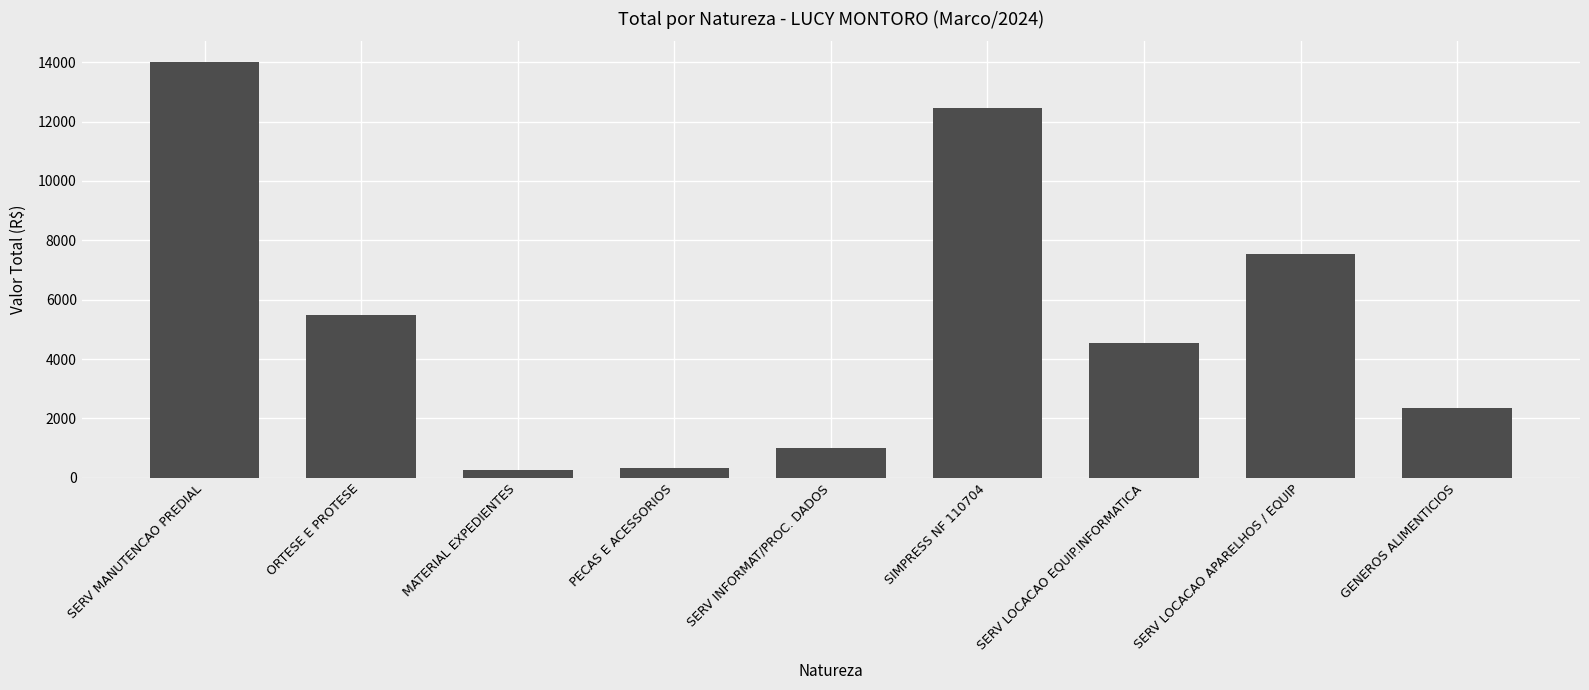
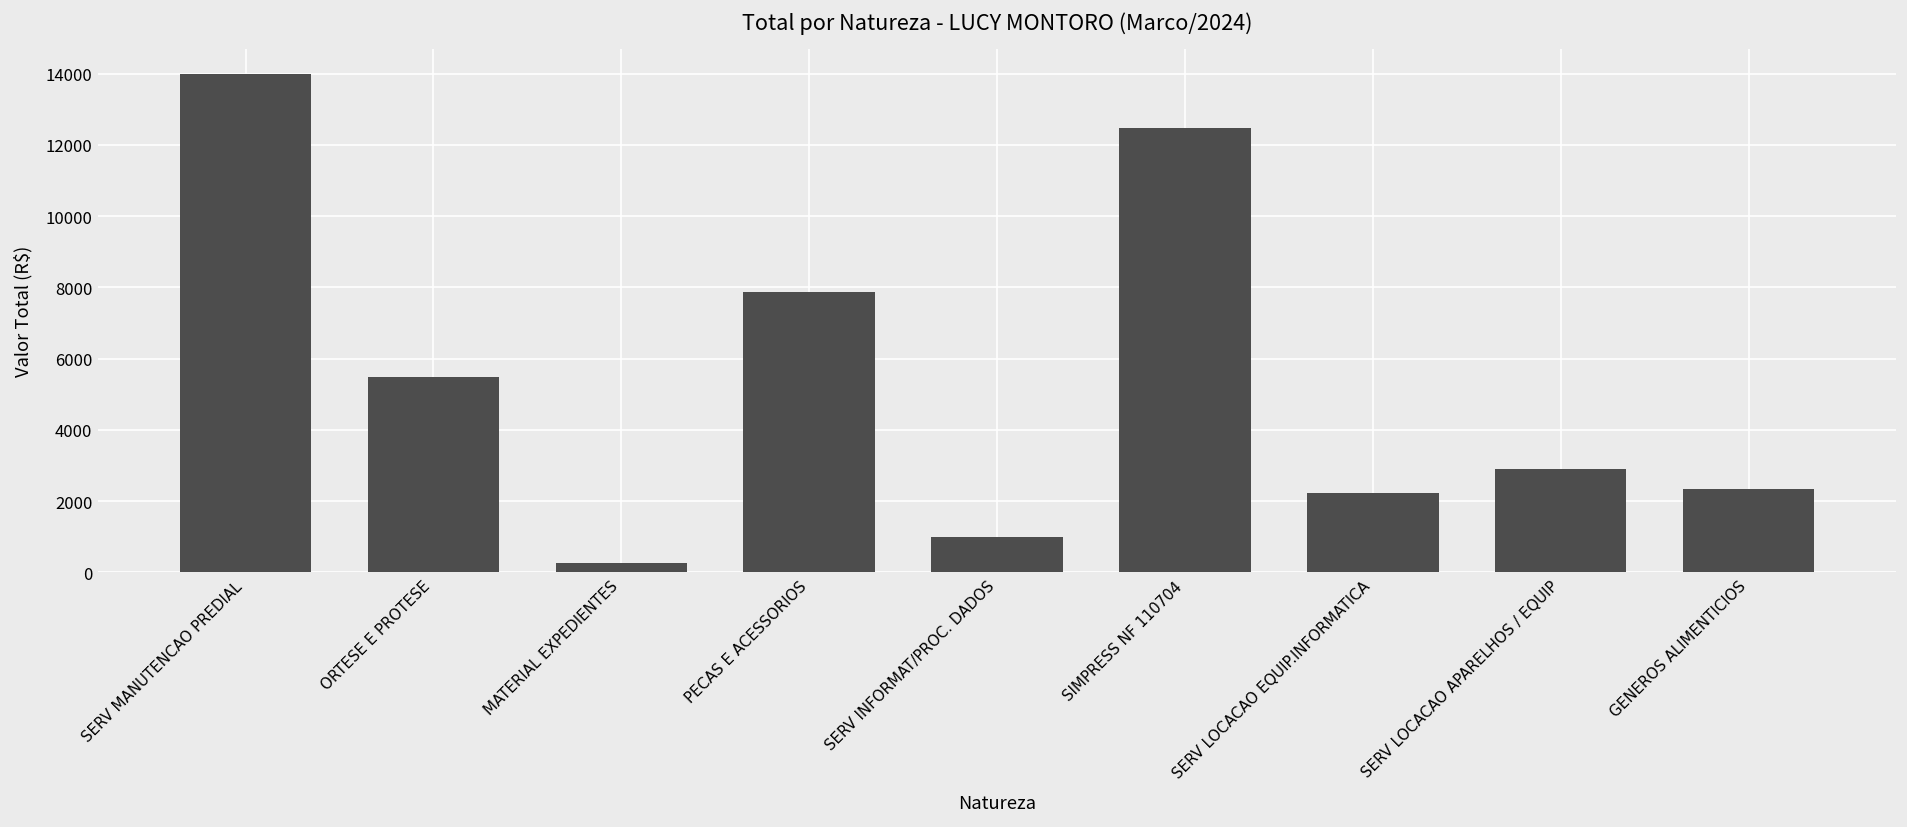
PECAS E ACESSORIOS: 300 -> 7900
SERV LOCACAO EQUIP.INFORMATICA: 4500 -> 2200
SERV LOCACAO APARELHOS / EQUIP: 7500 -> 2900
